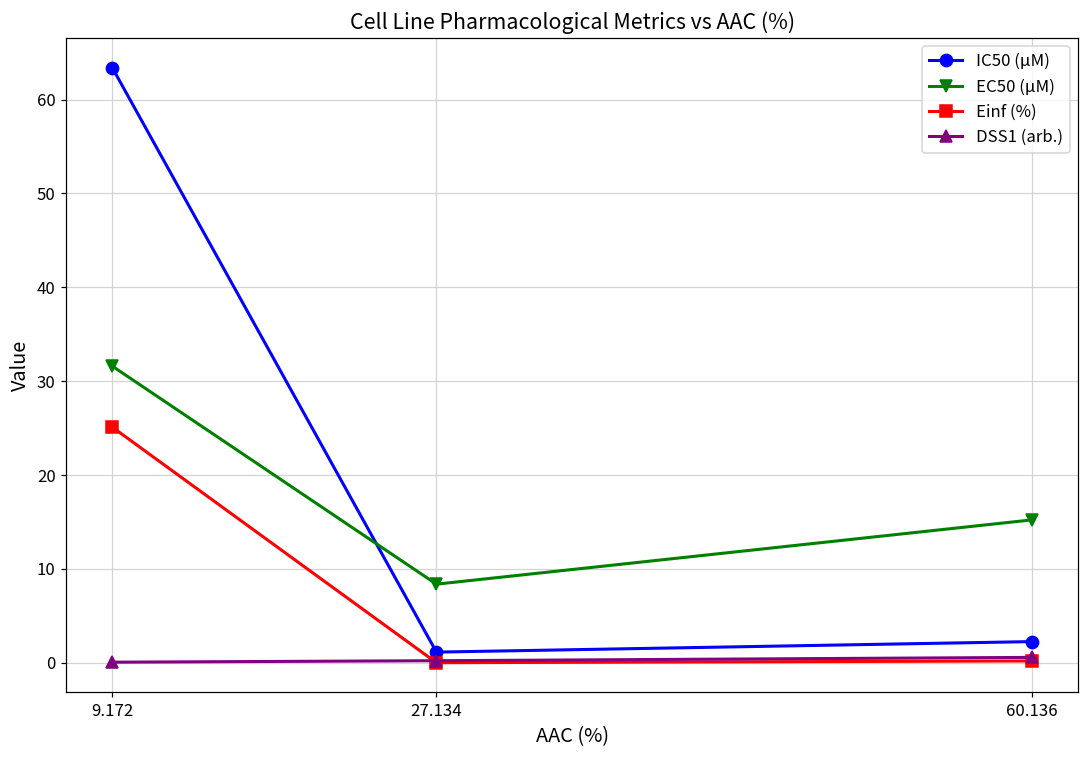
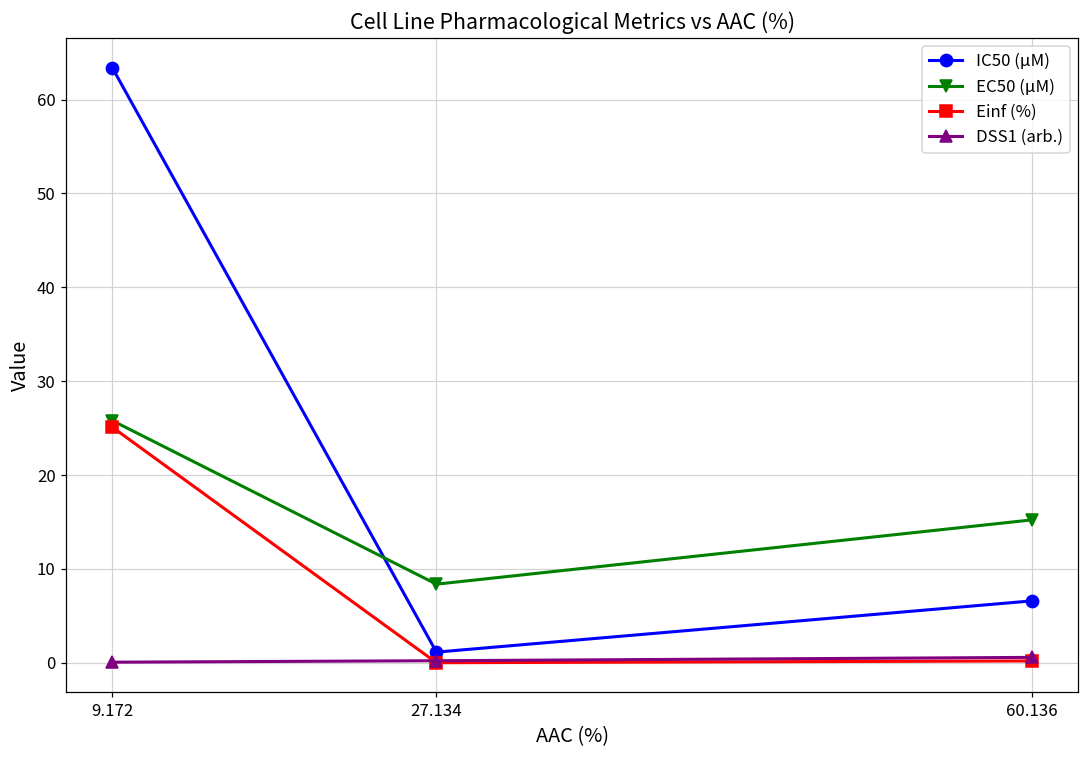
EC50 (µM), 9.172: 32 -> 26
IC50 (µM), 60.136: 2 -> 7
